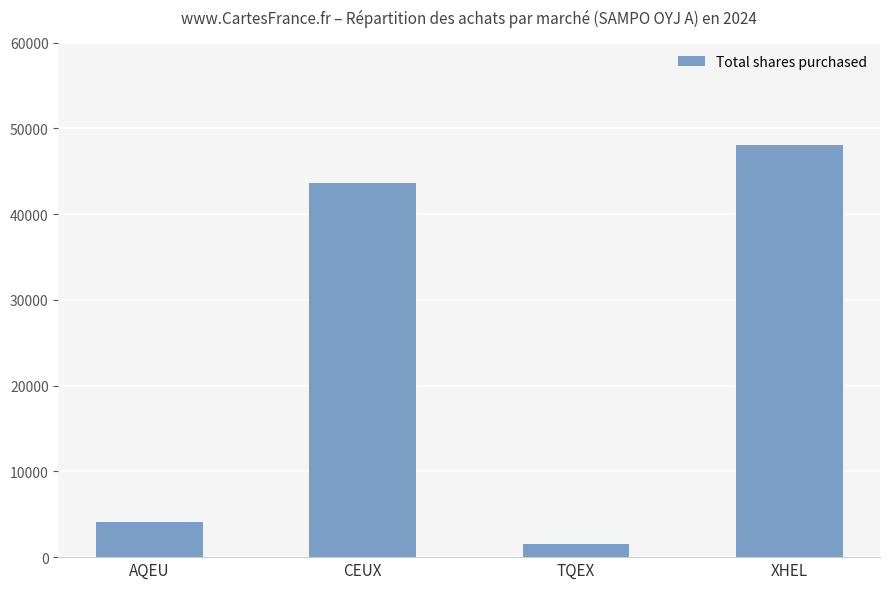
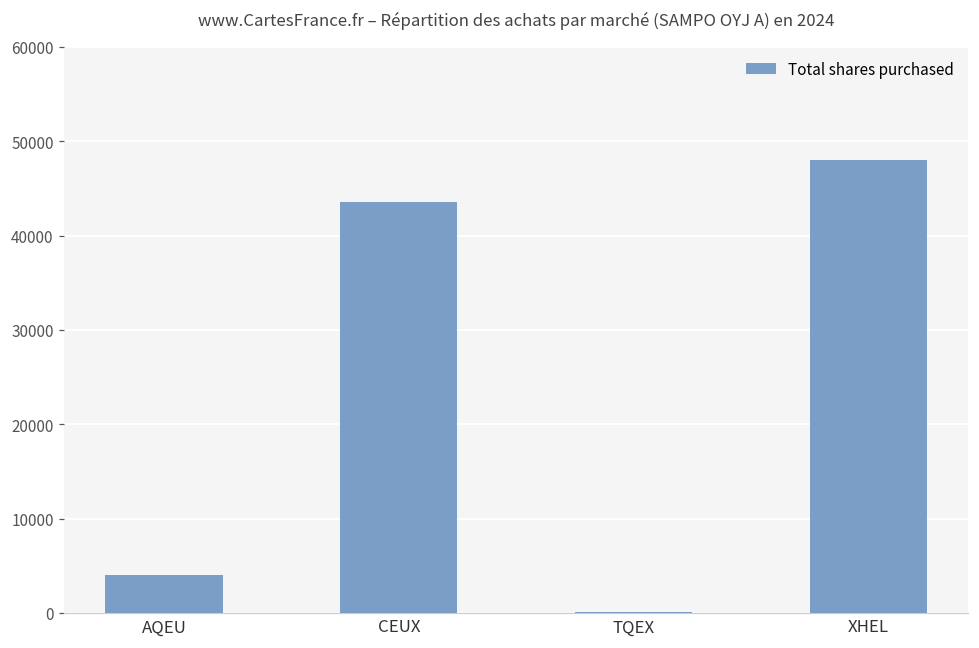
TQEX: 2000 -> 0
